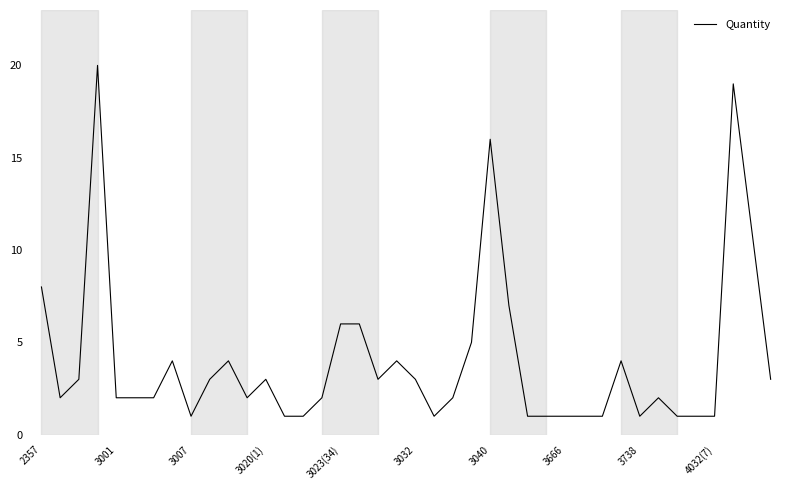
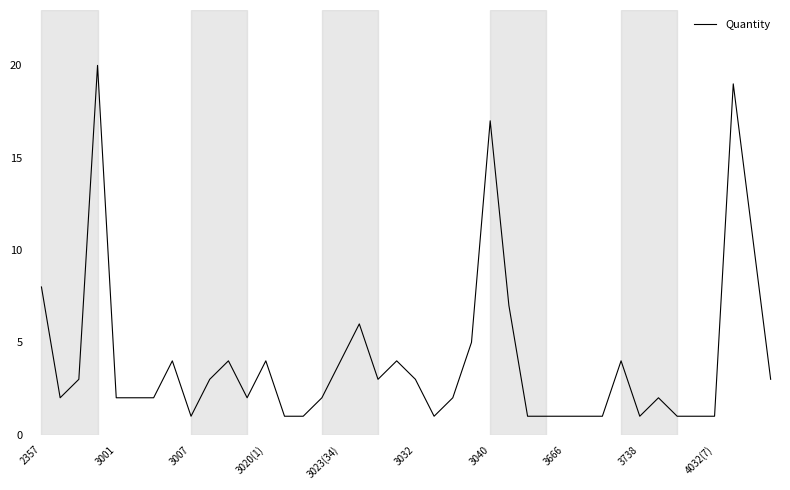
3020(1): 3 -> 4
3023(34): 6 -> 4
3040: 16 -> 17
